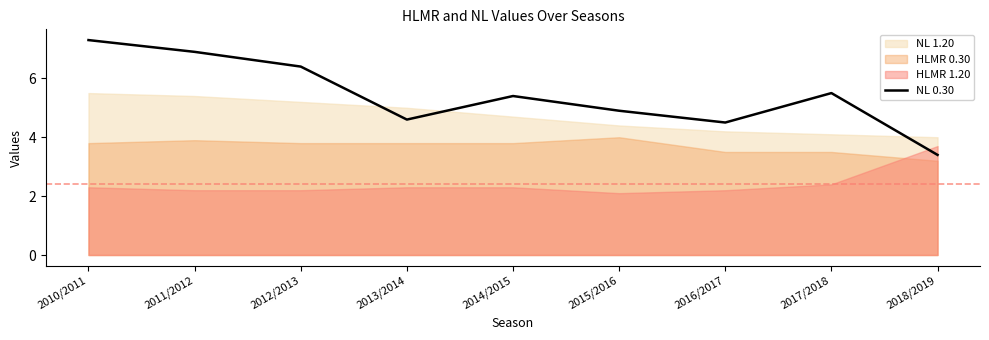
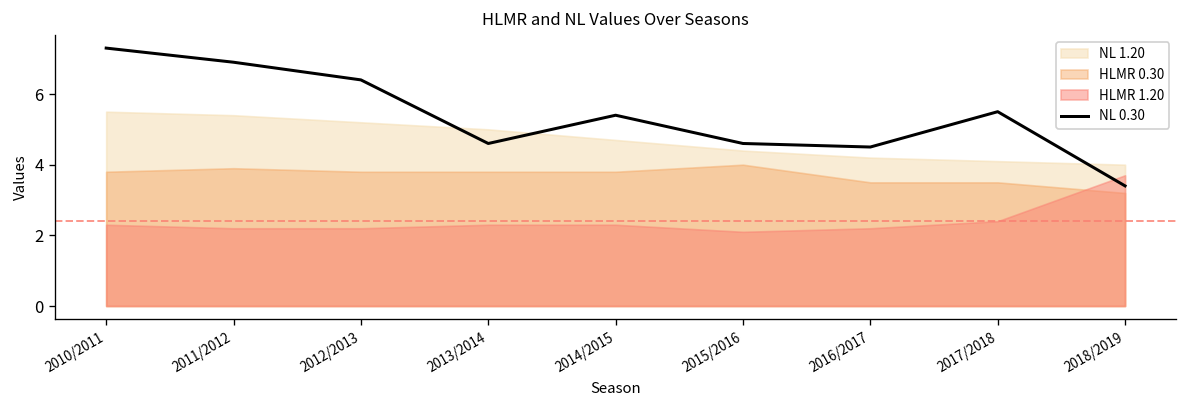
NL 0.30, 2015/2016: 4.9 -> 4.6
